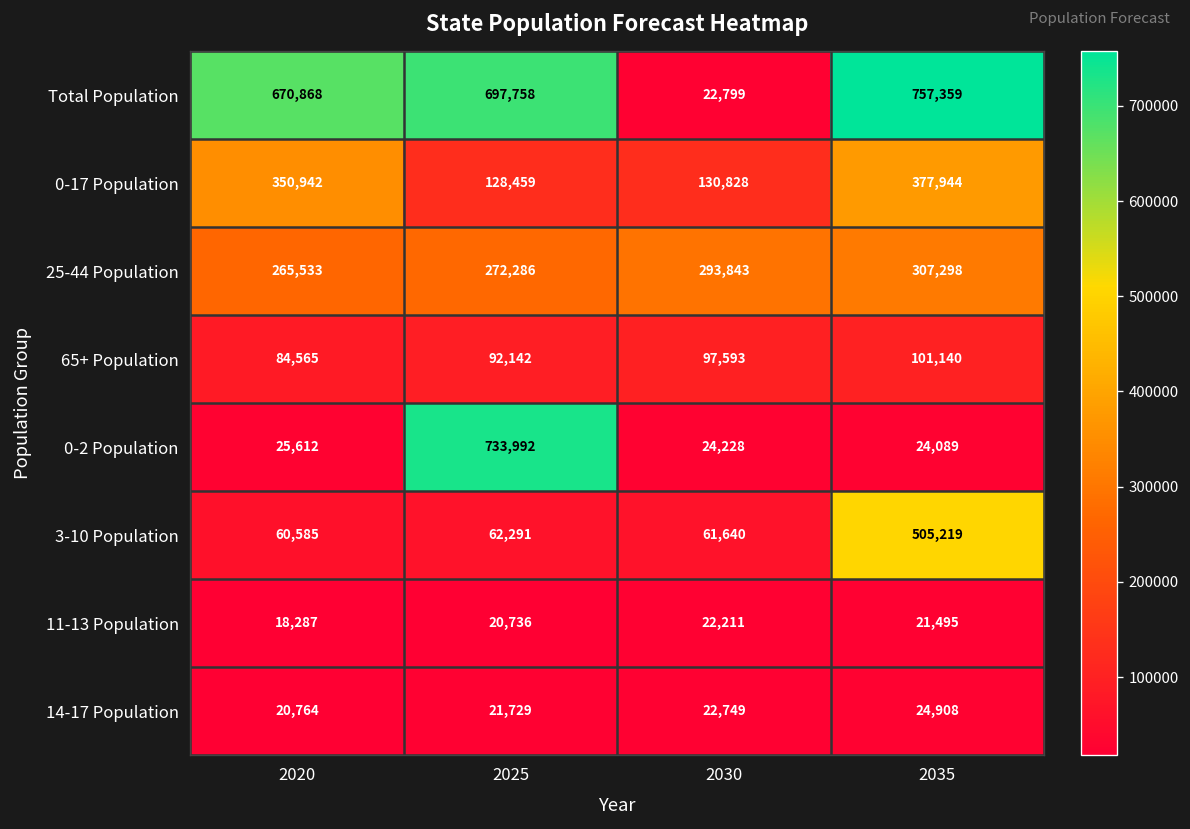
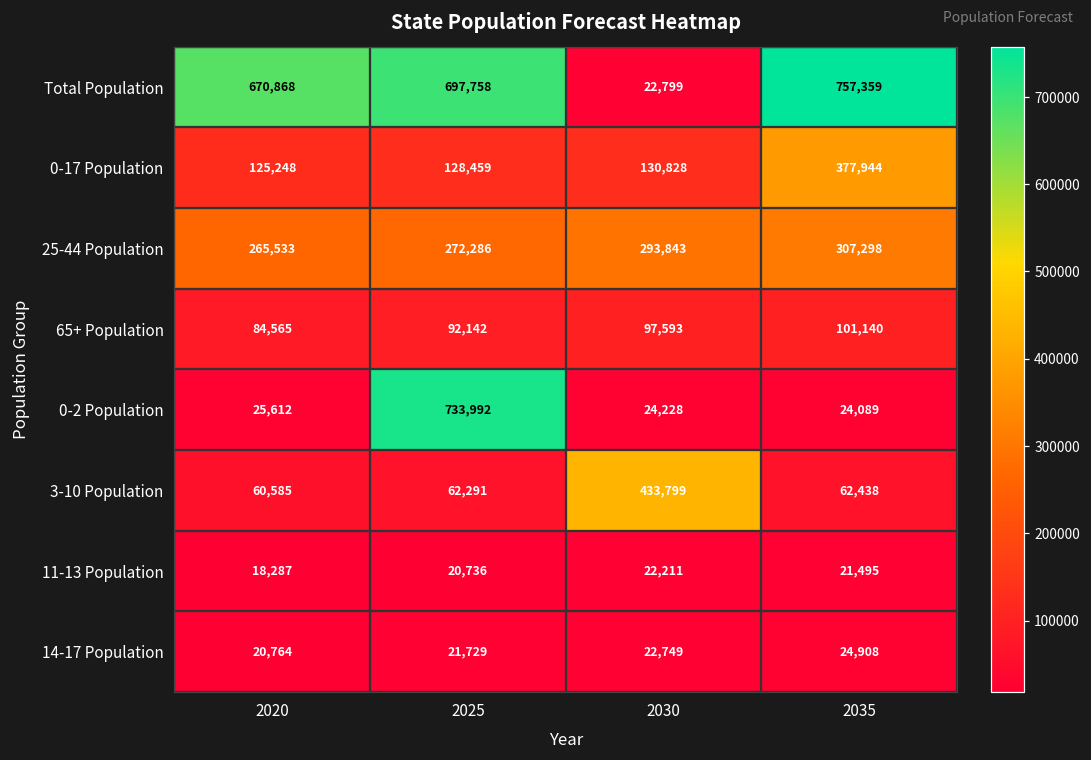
0-17 Population, 2020: 350,942 -> 125,248
3-10 Population, 2030: 61,640 -> 433,799
3-10 Population, 2035: 505,219 -> 62,438
